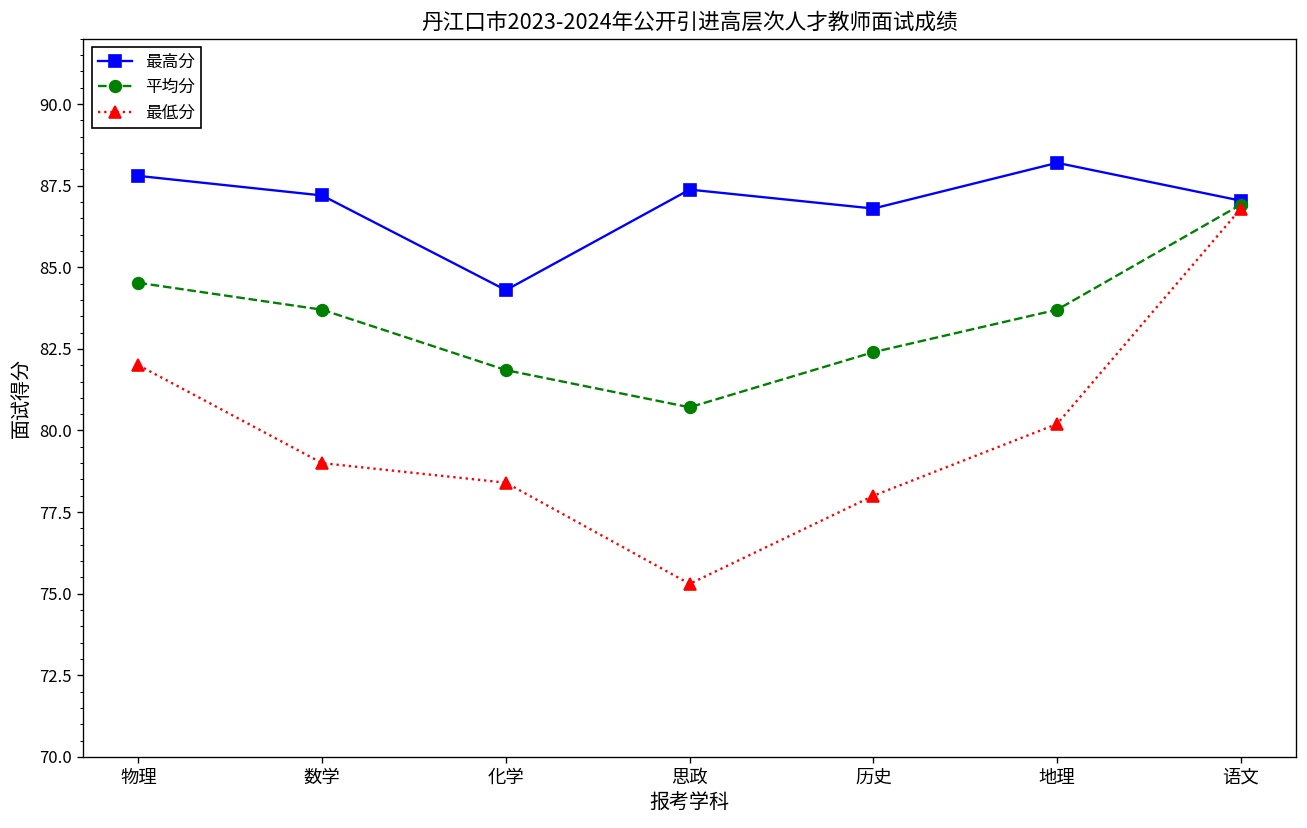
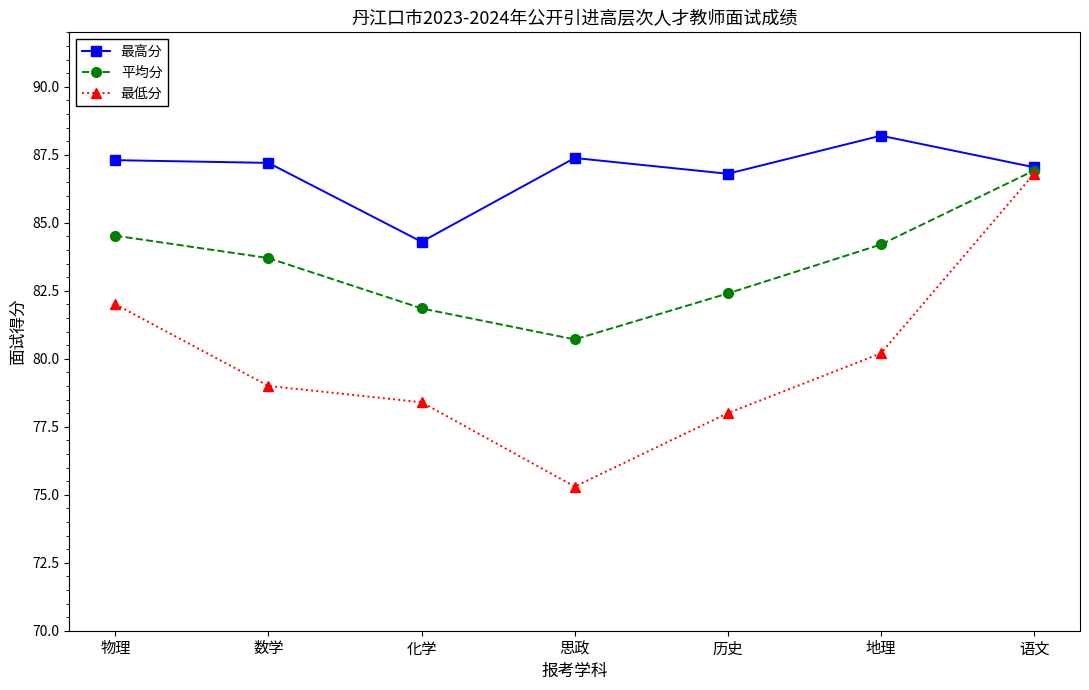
最高分, 物理: 87.8 -> 87.3
平均分, 地理: 83.7 -> 84.2
